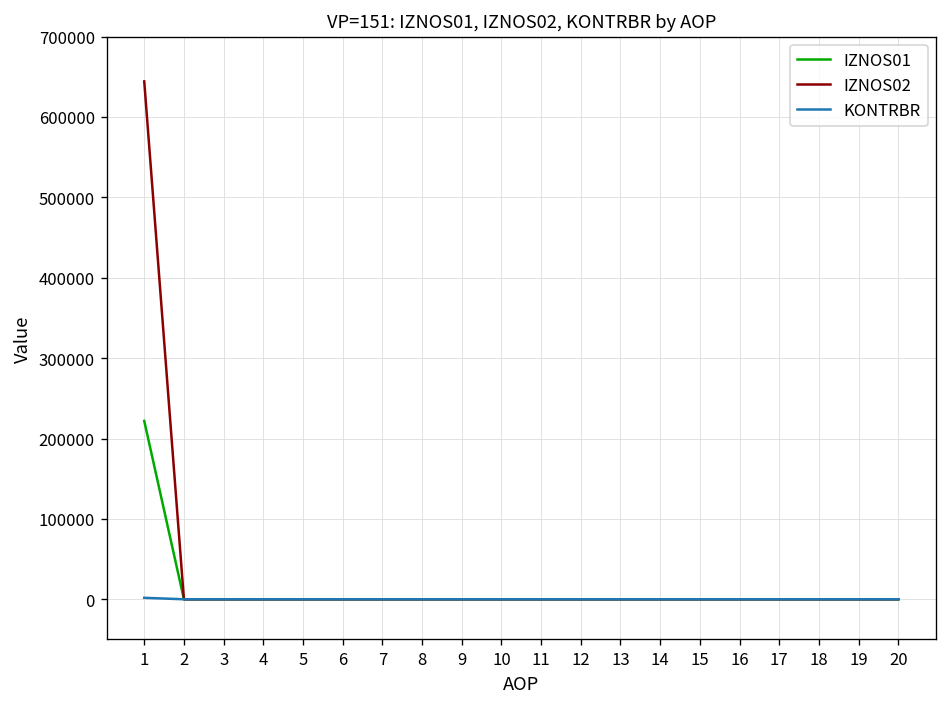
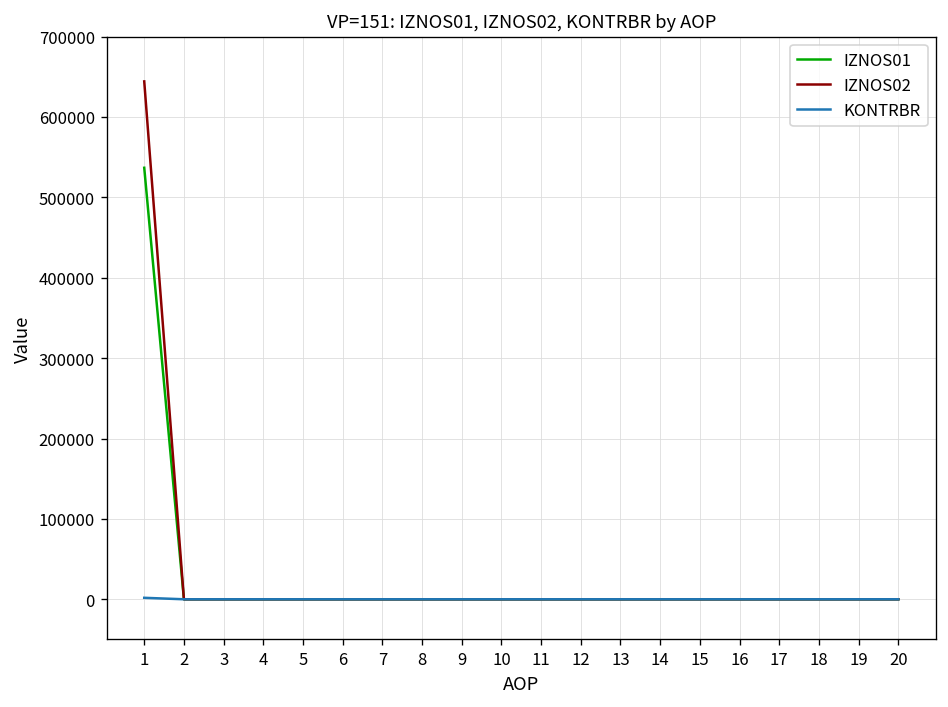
IZNOS01, 1: 220000 -> 540000
